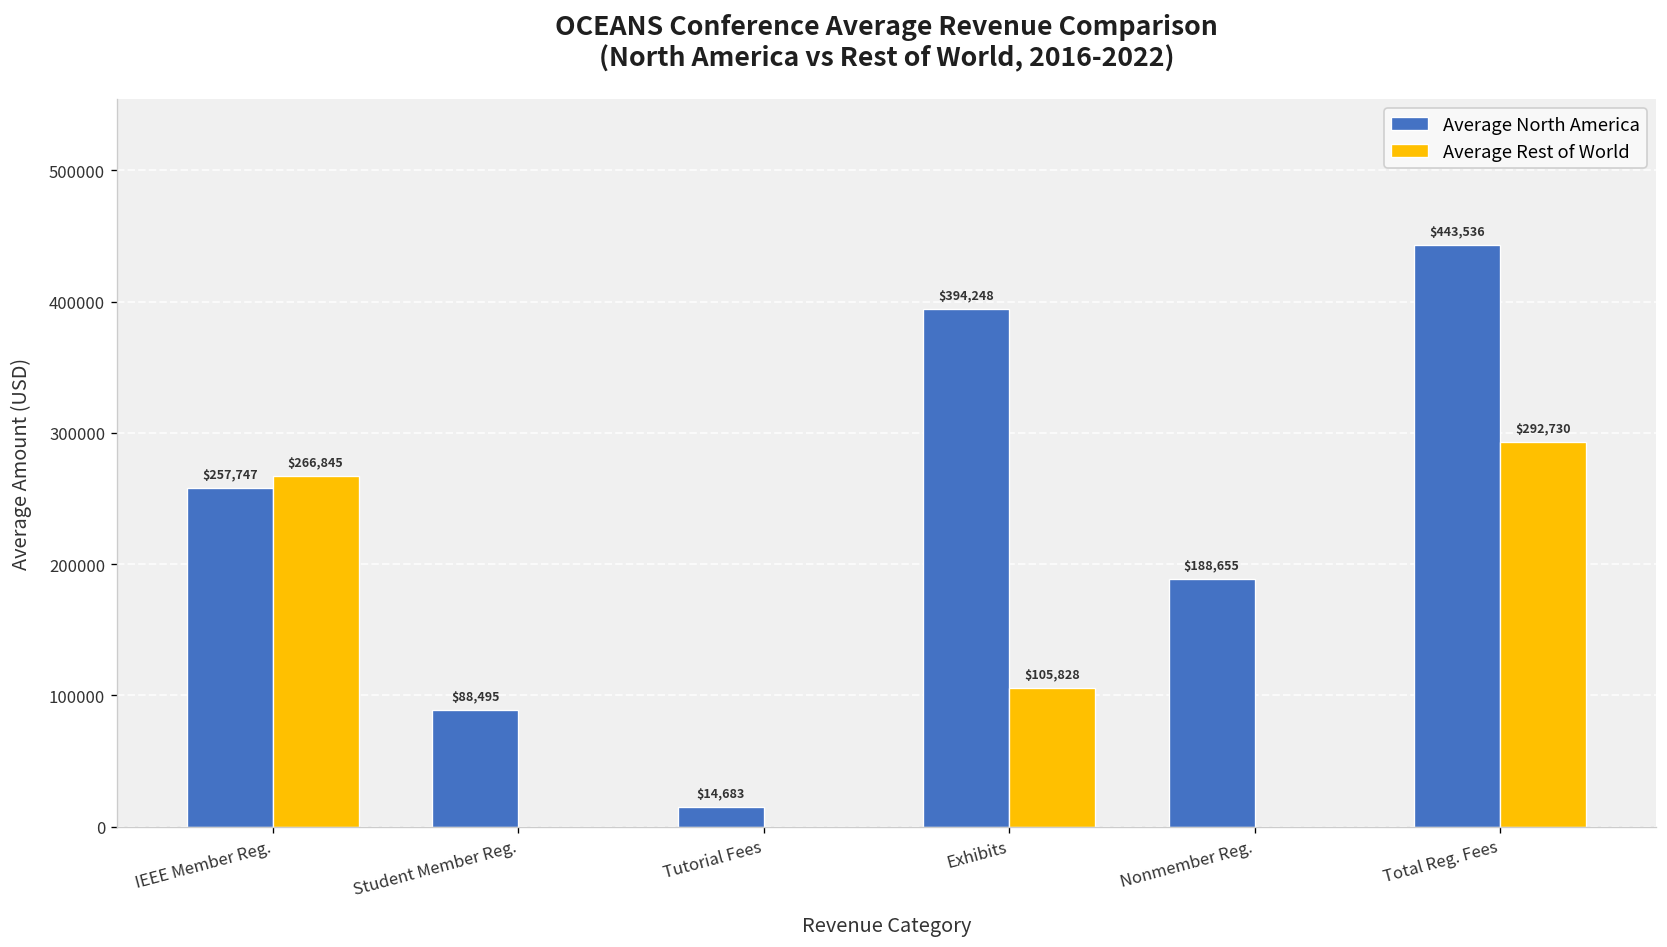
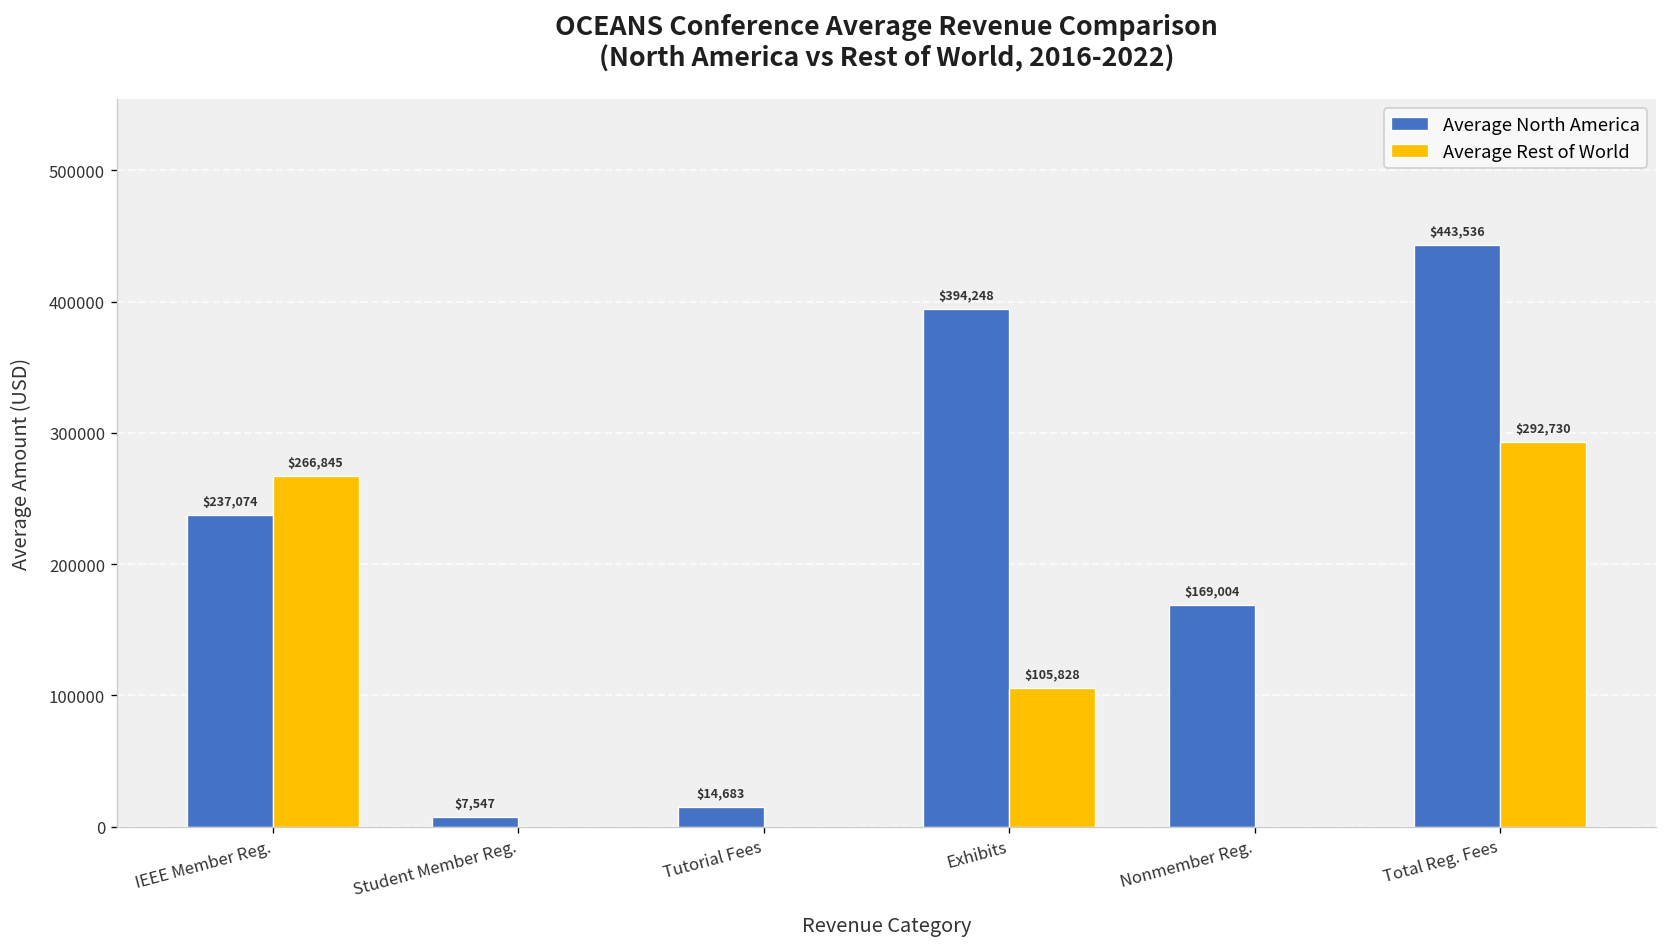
Average North America, IEEE Member Reg.: $257,747 -> $237,074
Average North America, Student Member Reg.: $88,495 -> $7,547
Average North America, Nonmember Reg.: $188,655 -> $169,004
